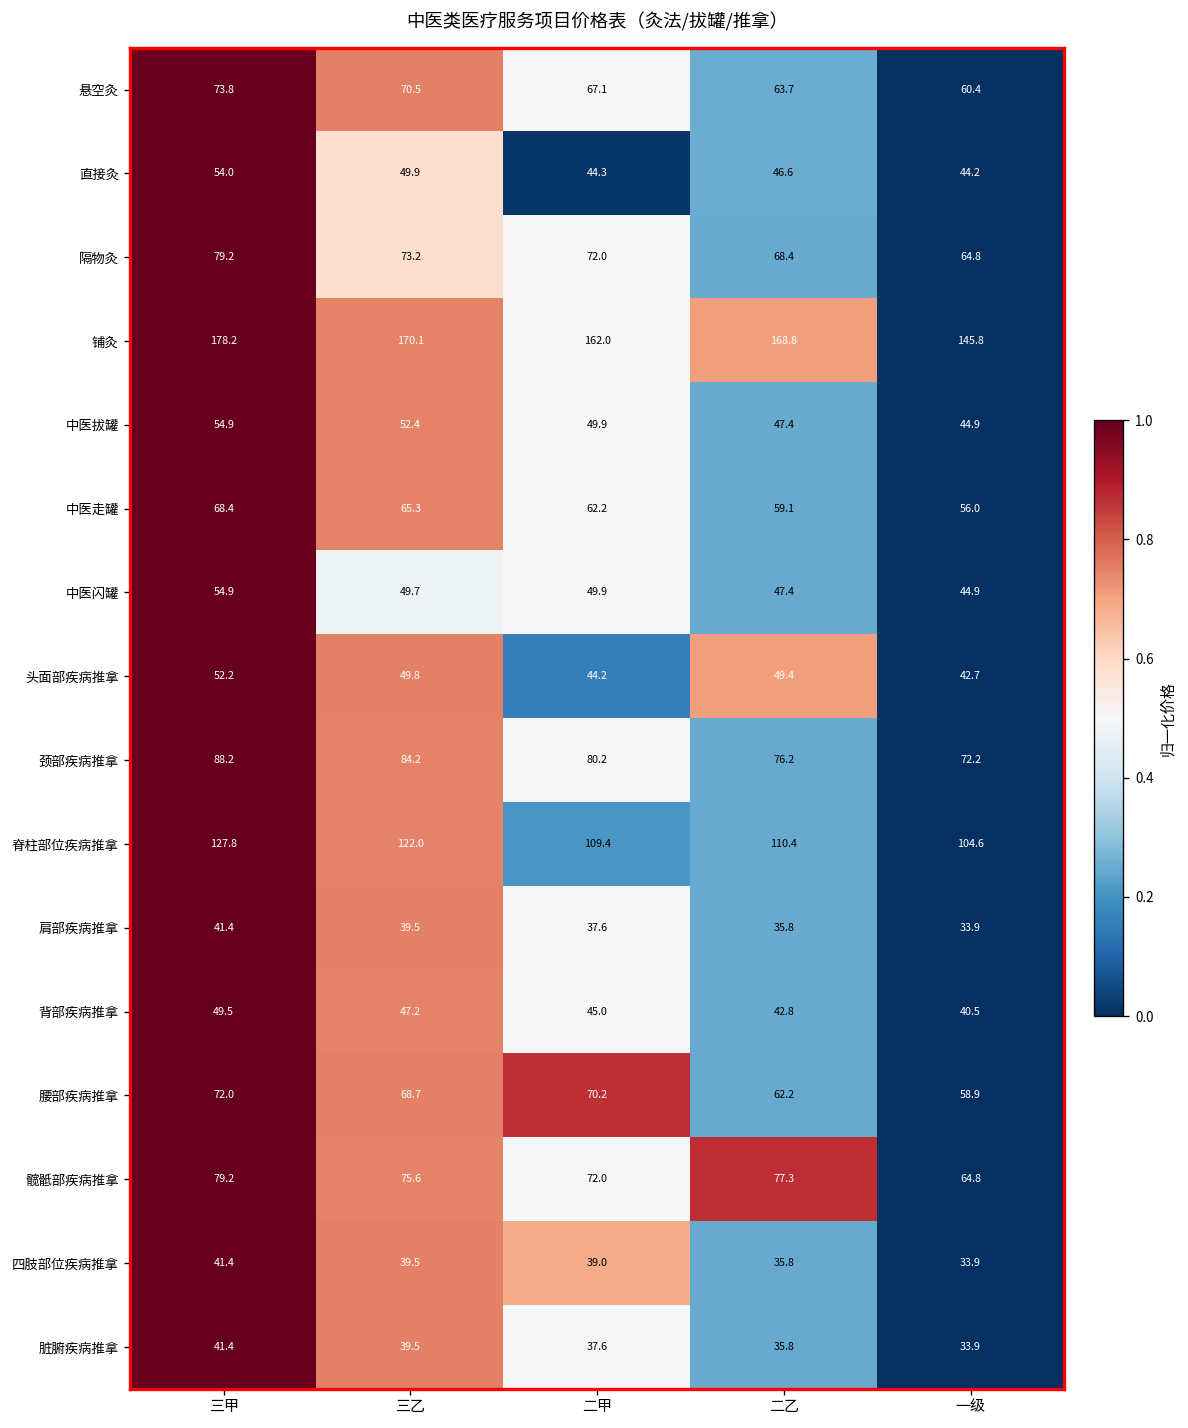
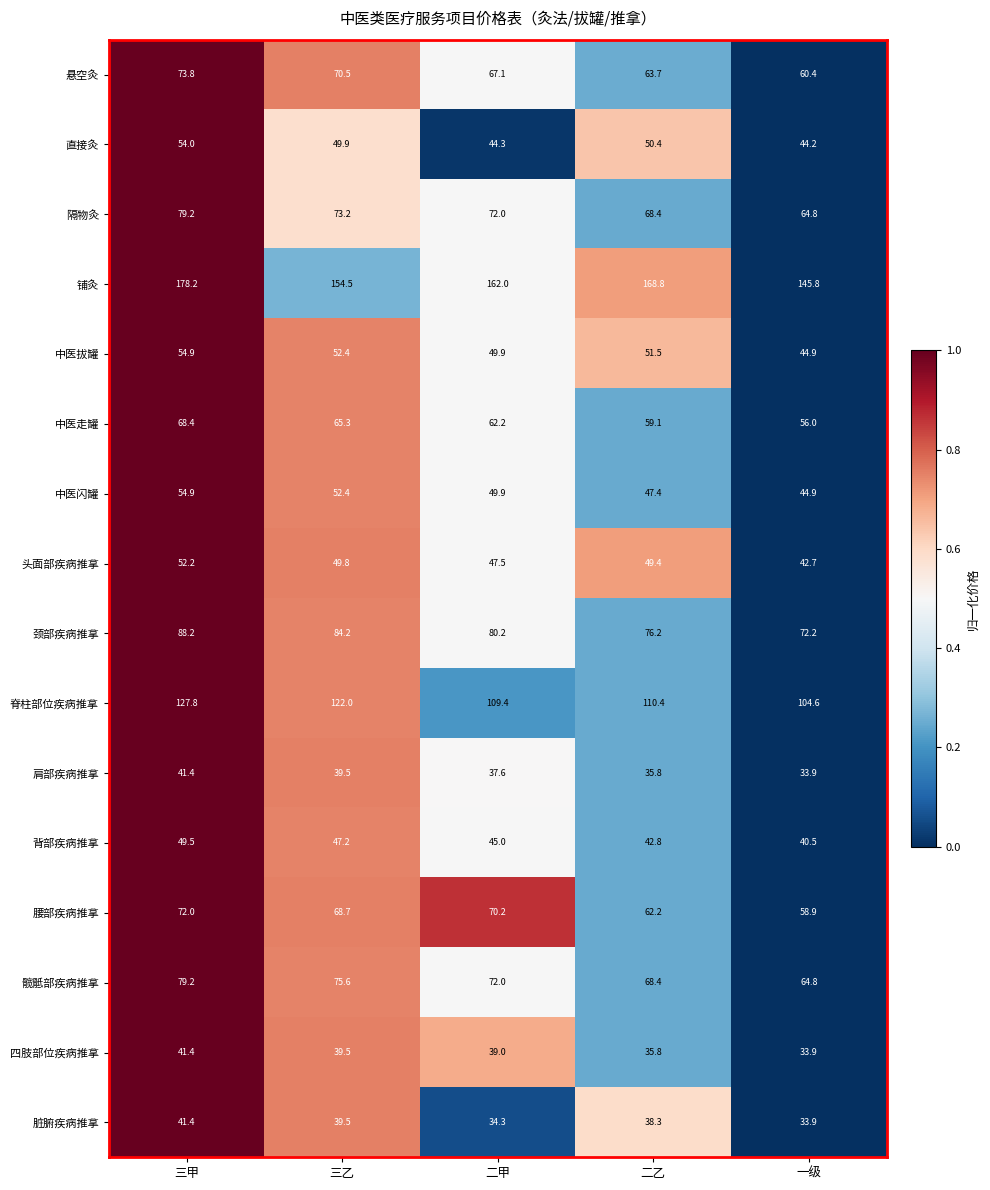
直接灸, 二乙: 46.6 -> 50.4
铺灸, 三乙: 170.1 -> 154.5
中医拔罐, 二乙: 47.4 -> 51.5
中医闪罐, 三乙: 49.7 -> 52.4
头面部疾病推拿, 二甲: 44.2 -> 47.5
髋骶部疾病推拿, 二乙: 77.3 -> 68.4
脏腑疾病推拿, 二甲: 37.6 -> 34.3
脏腑疾病推拿, 二乙: 35.8 -> 38.3
